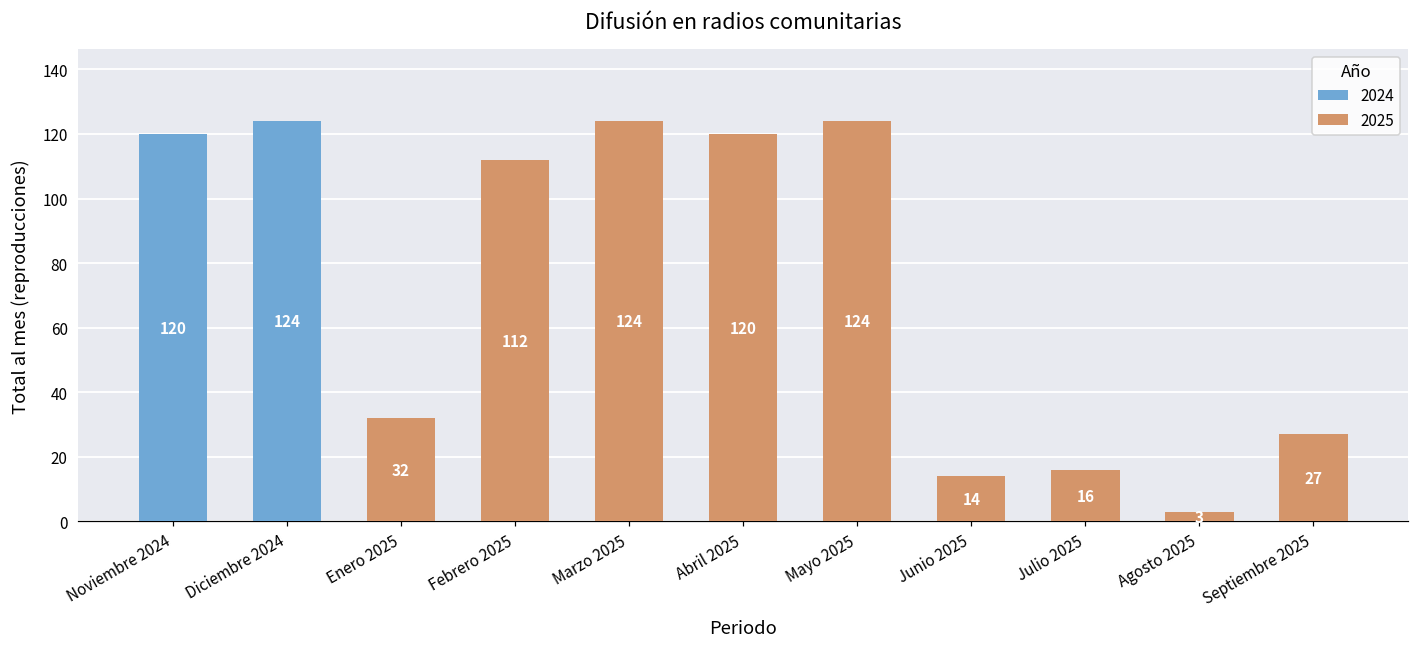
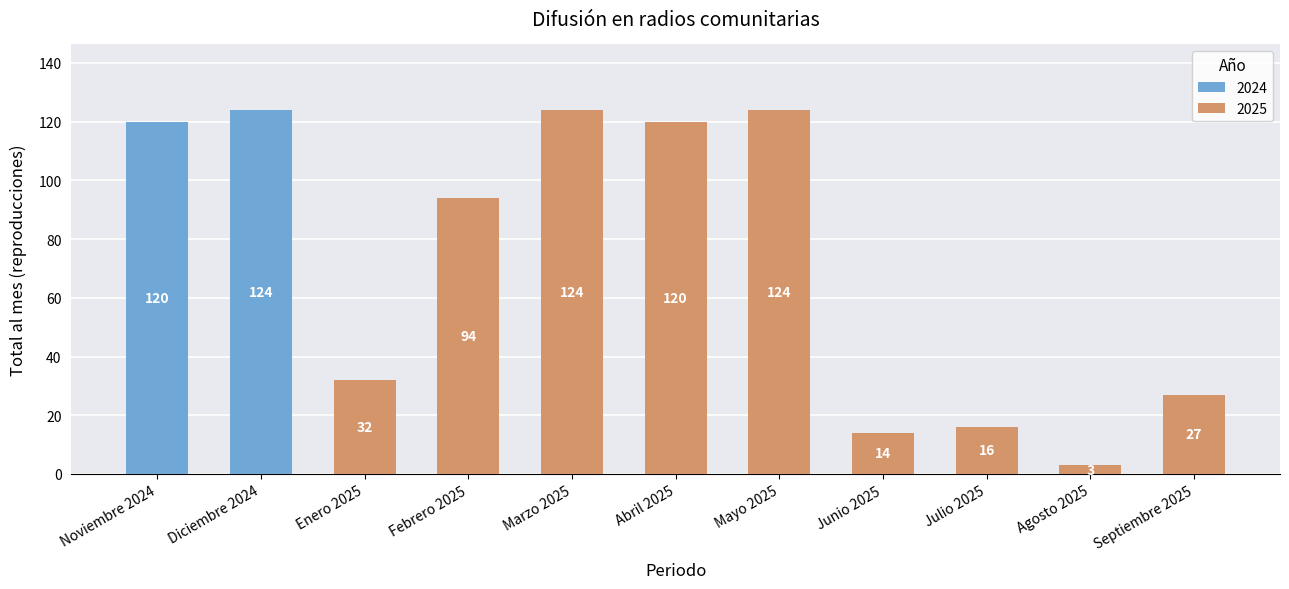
2025, Febrero 2025: 112 -> 94
